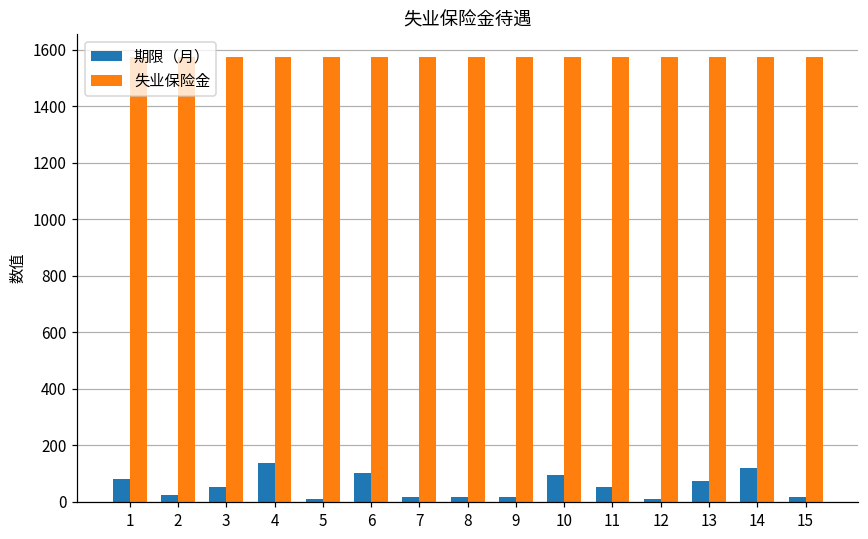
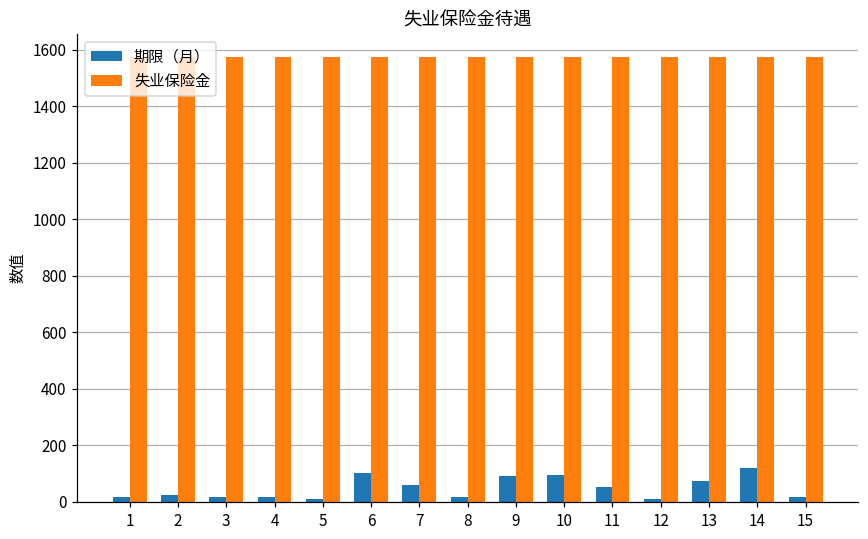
期限（月）, 1: 80 -> 20
期限（月）, 3: 50 -> 20
期限（月）, 4: 140 -> 20
期限（月）, 7: 20 -> 60
期限（月）, 9: 20 -> 90
